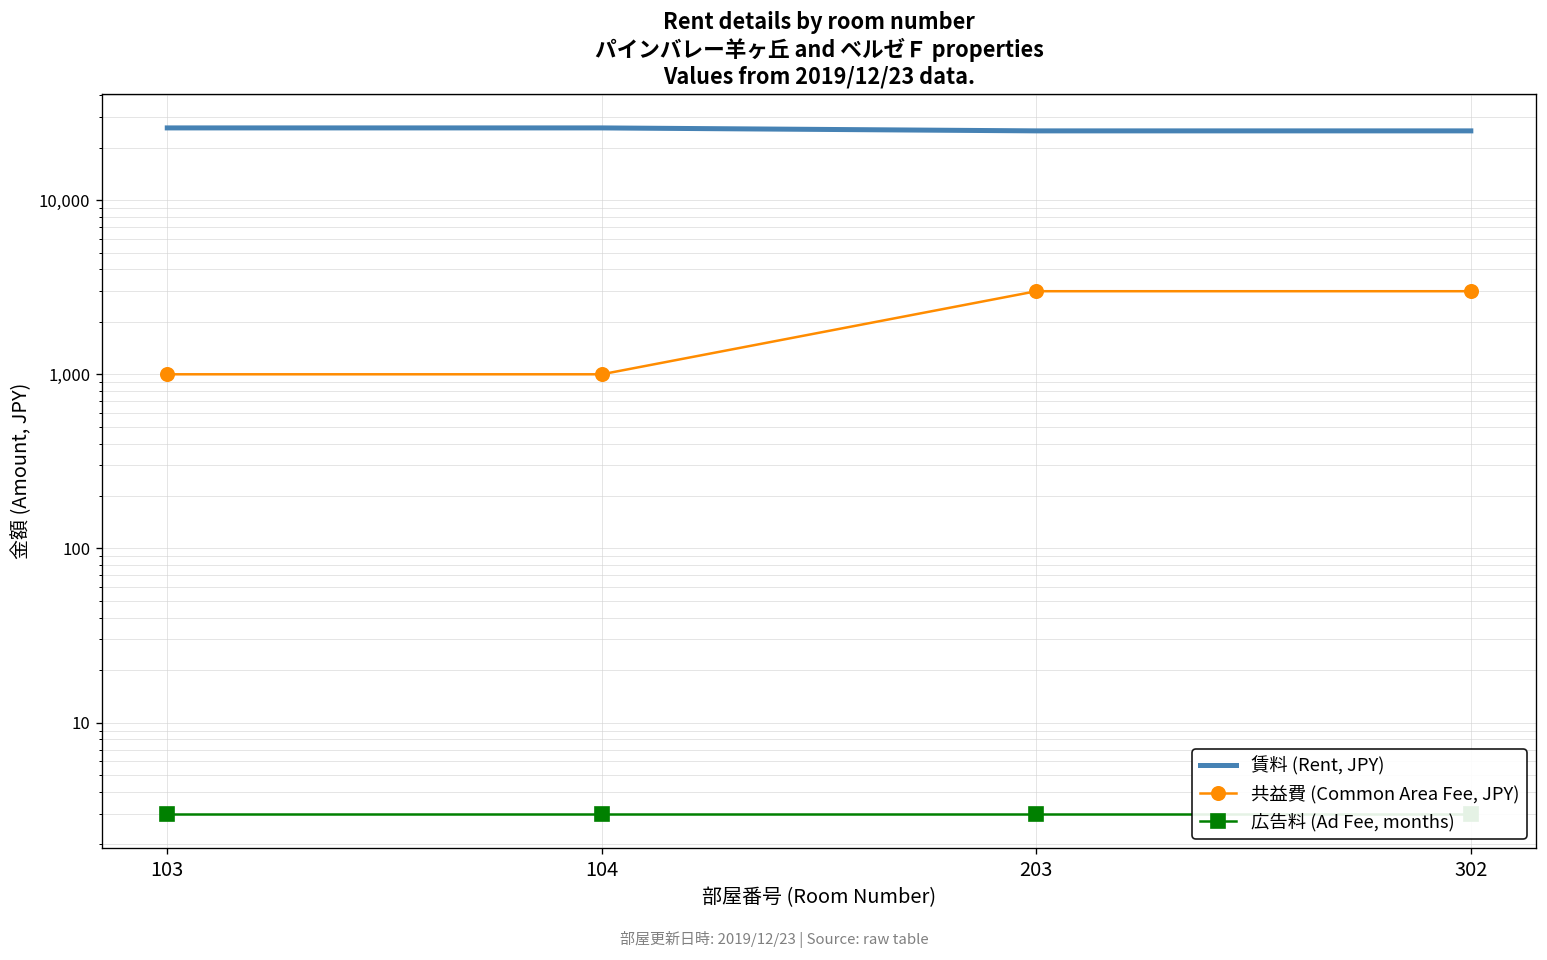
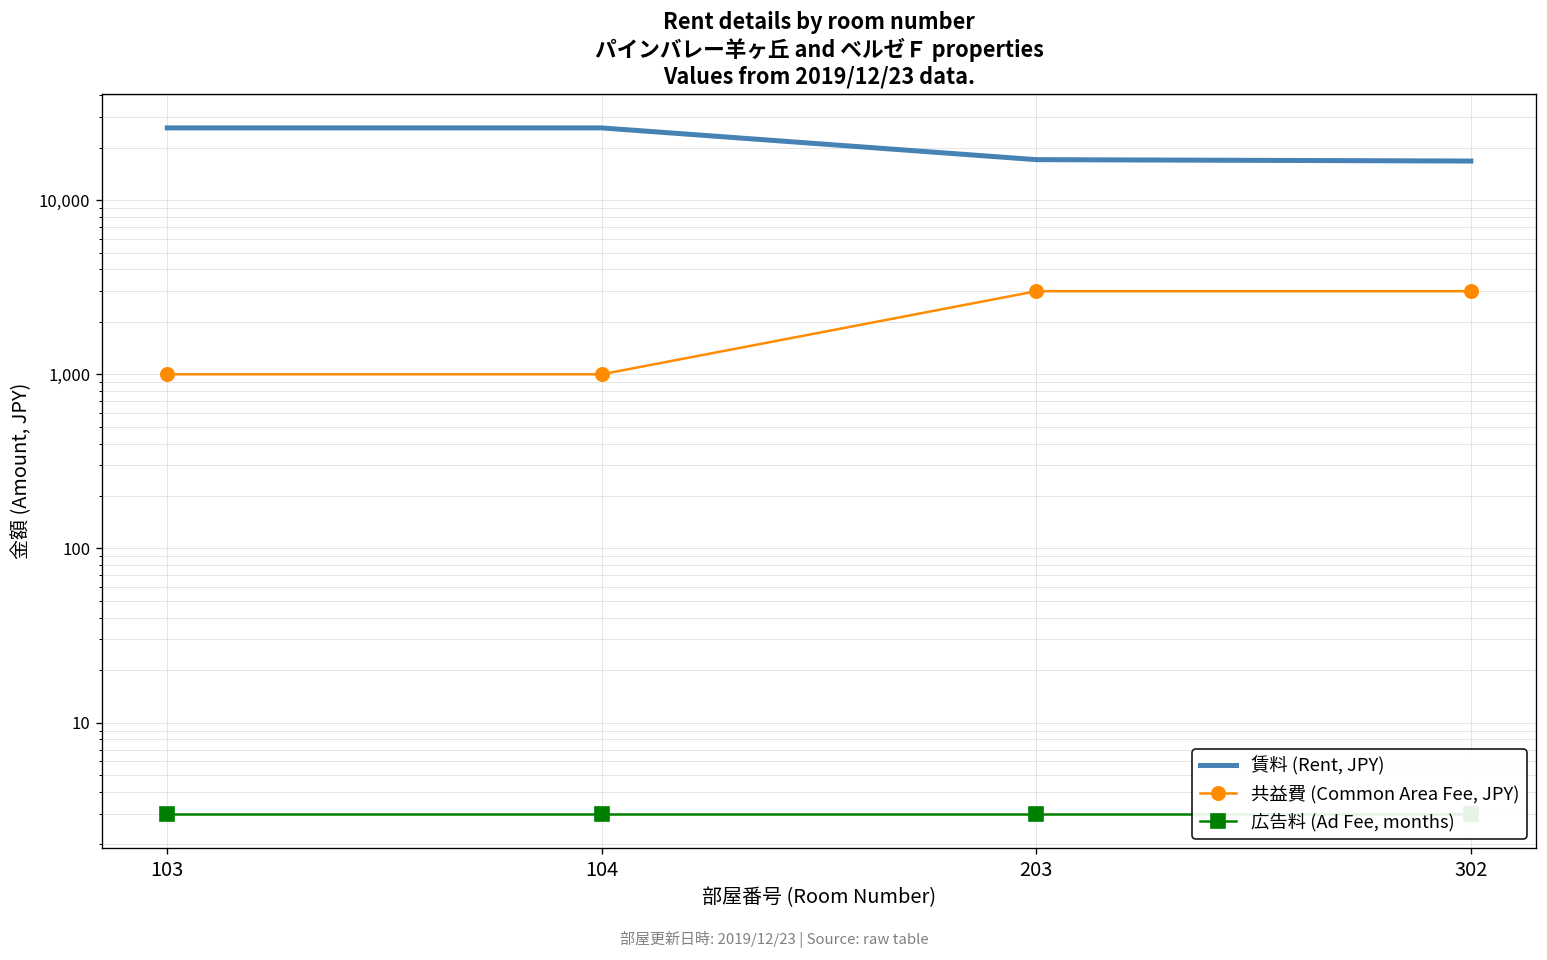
賃料 (Rent, JPY), 203: 25,000 -> 17,000
賃料 (Rent, JPY), 302: 25,000 -> 17,000
